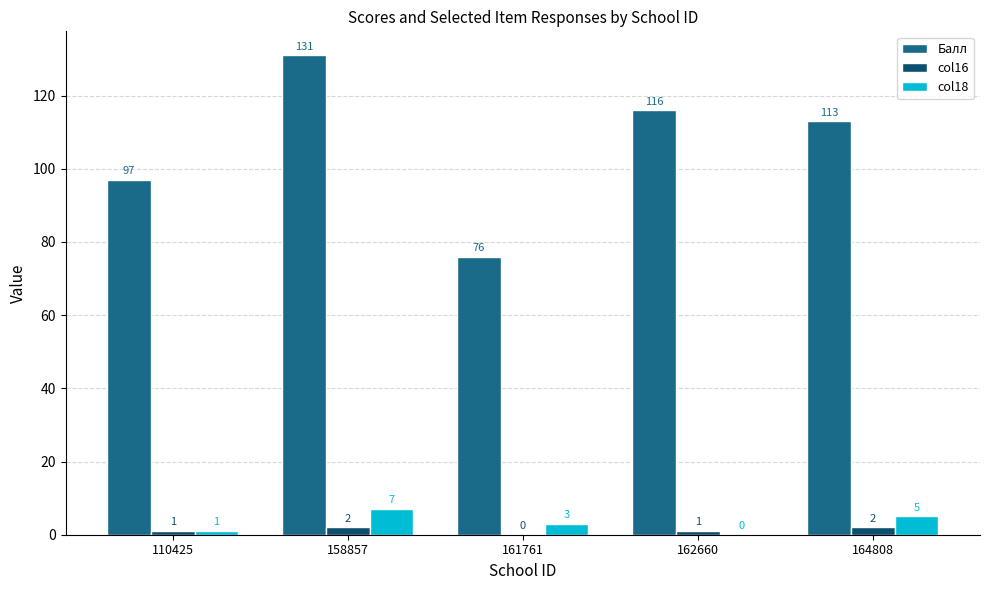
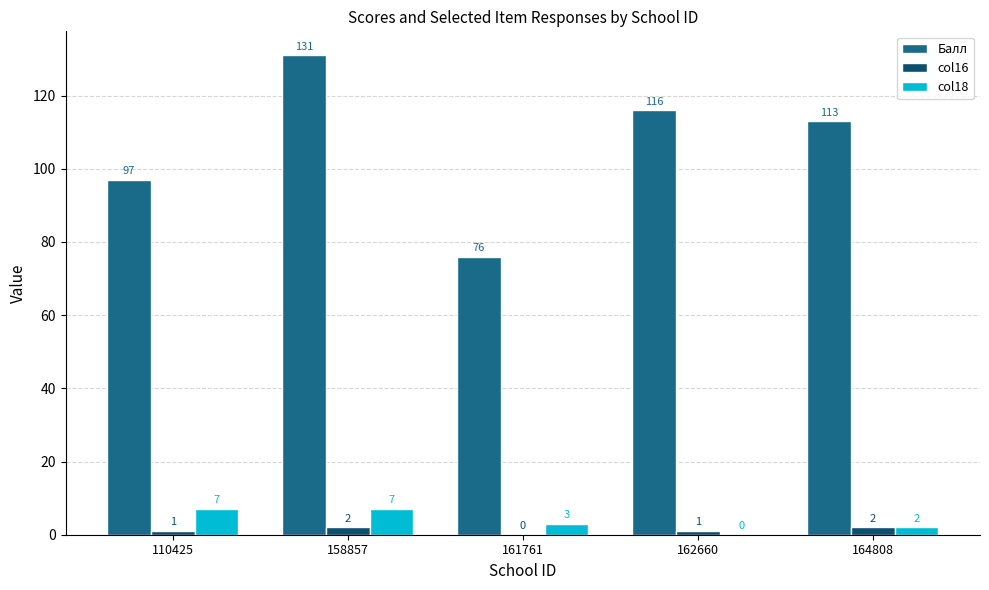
col18, 110425: 1 -> 7
col18, 164808: 5 -> 2
